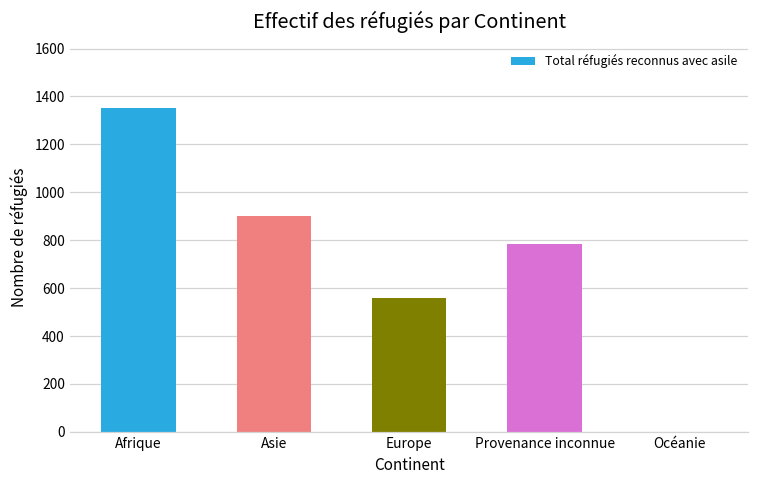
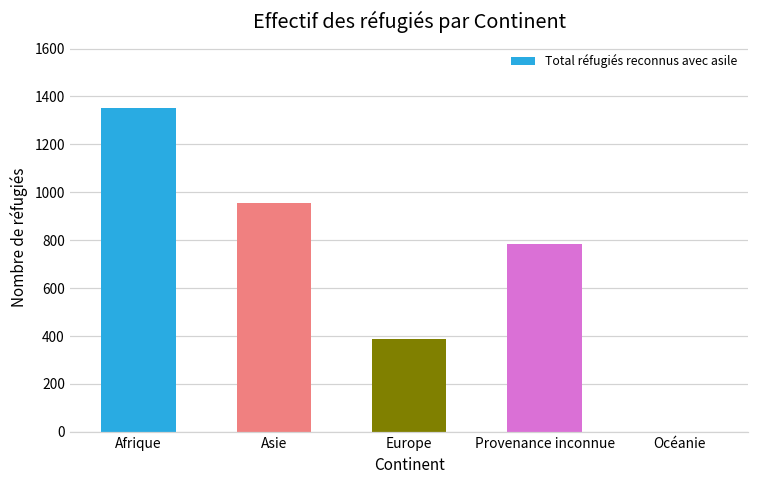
Asie: 900 -> 960
Europe: 560 -> 390
